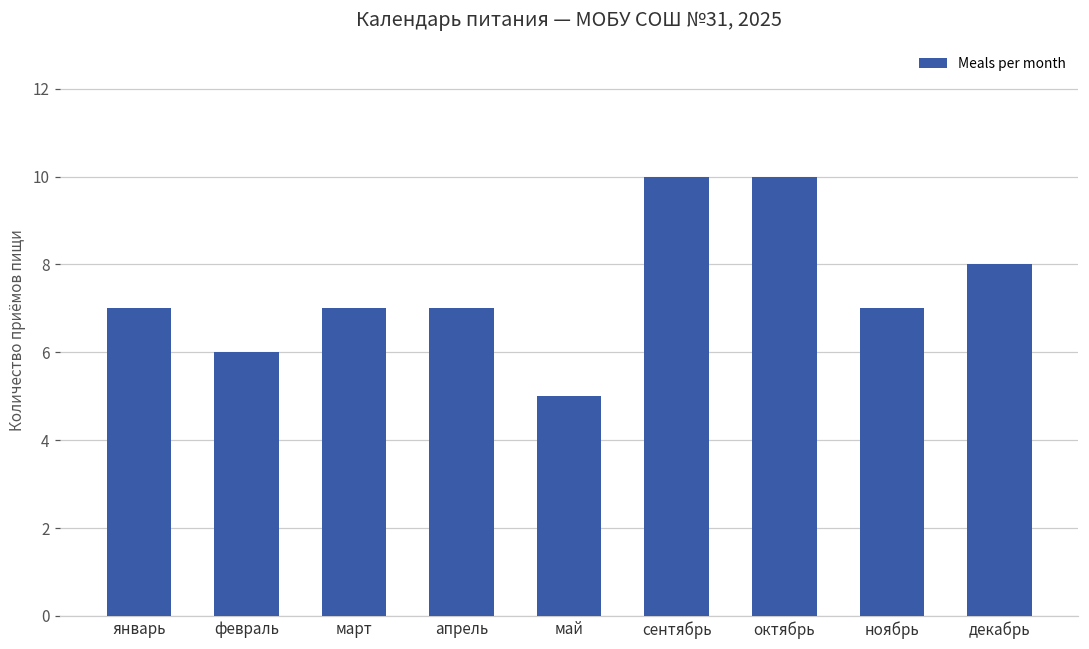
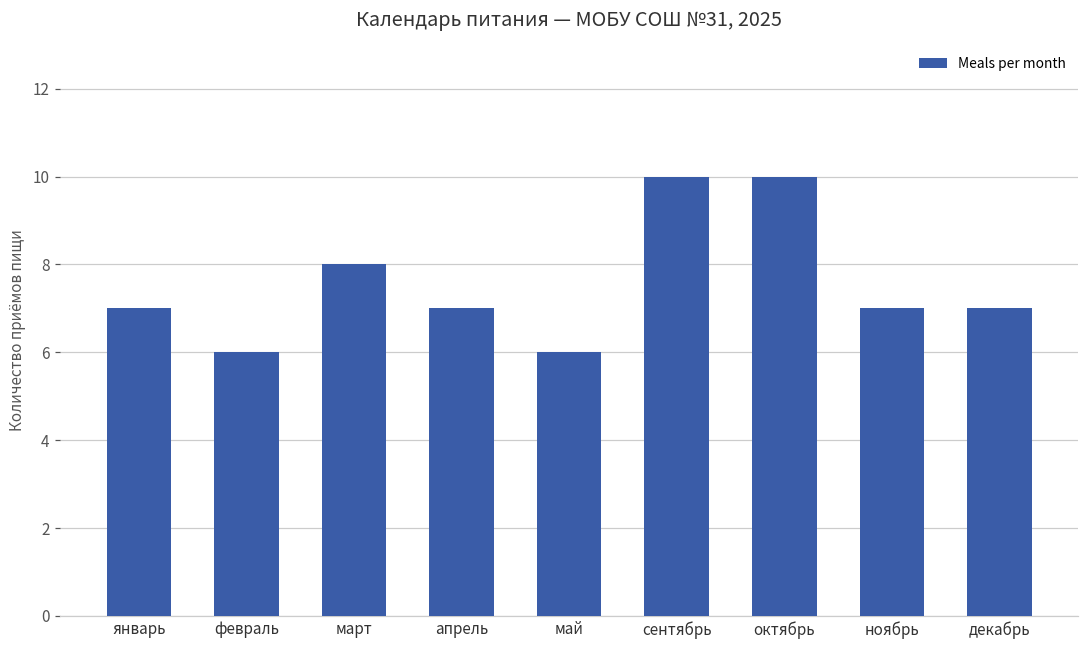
март: 7 -> 8
май: 5 -> 6
декабрь: 8 -> 7
